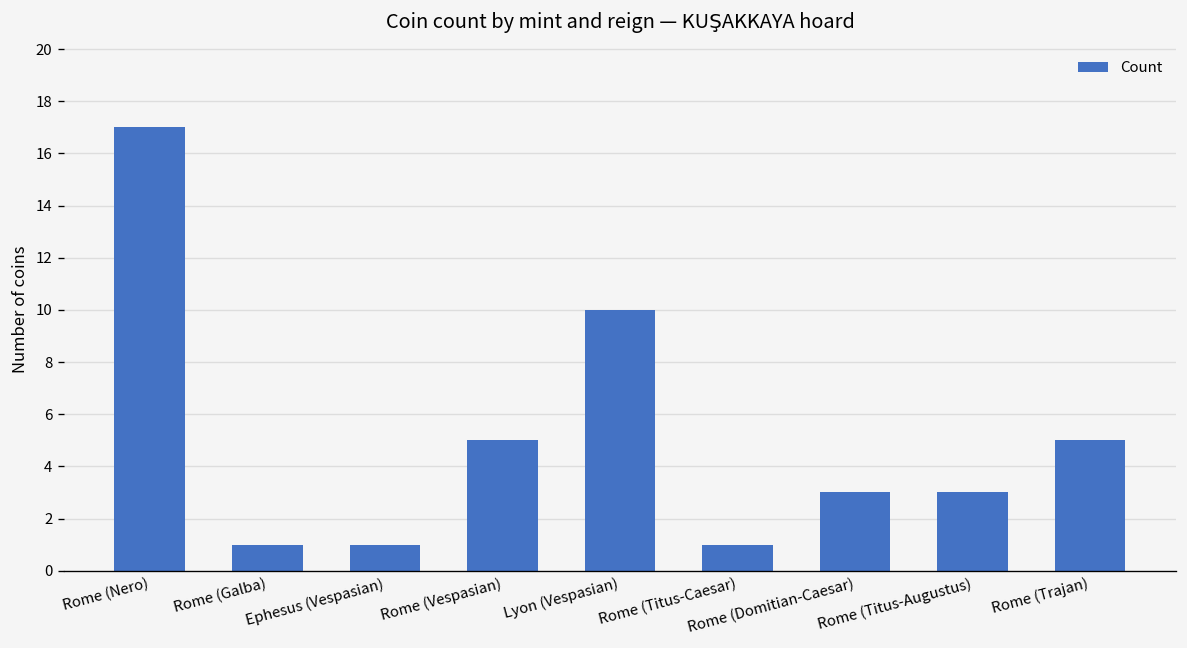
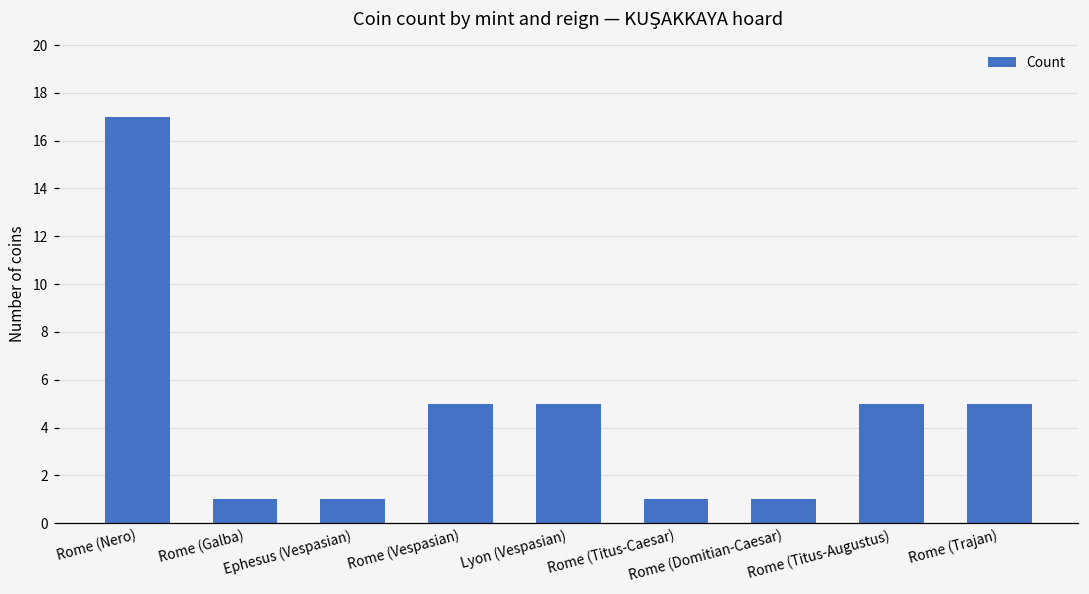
Lyon (Vespasian): 10 -> 5
Rome (Domitian-Caesar): 3 -> 1
Rome (Titus-Augustus): 3 -> 5
